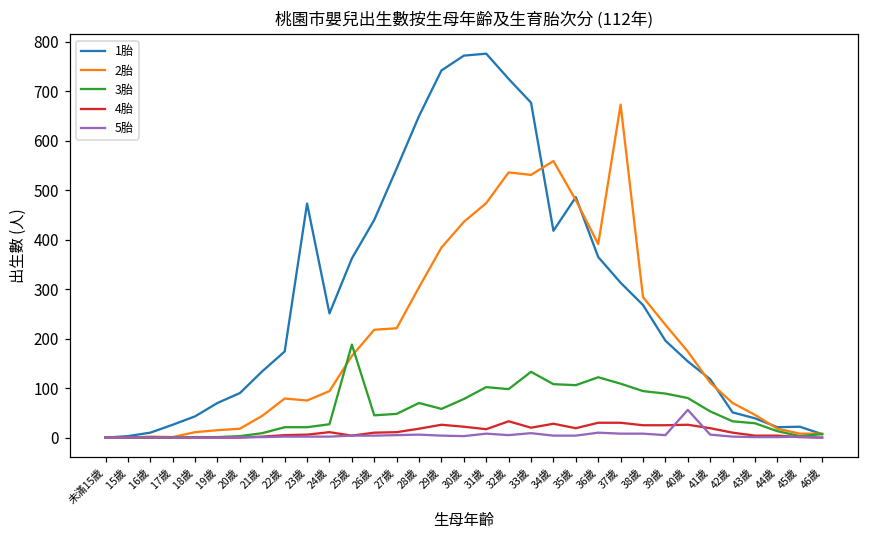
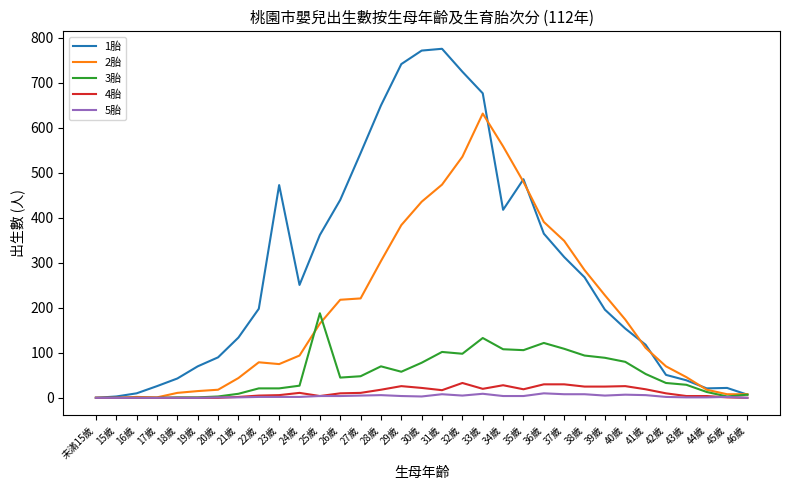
1胎, 22歲: 170 -> 200
2胎, 33歲: 530 -> 630
2胎, 37歲: 670 -> 350
5胎, 40歲: 60 -> 10
